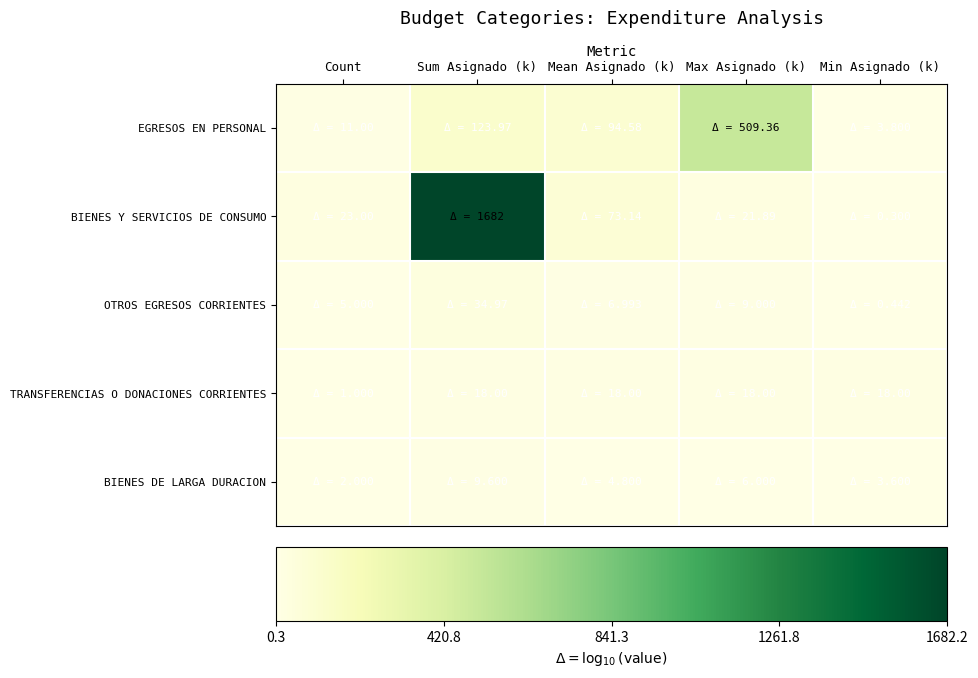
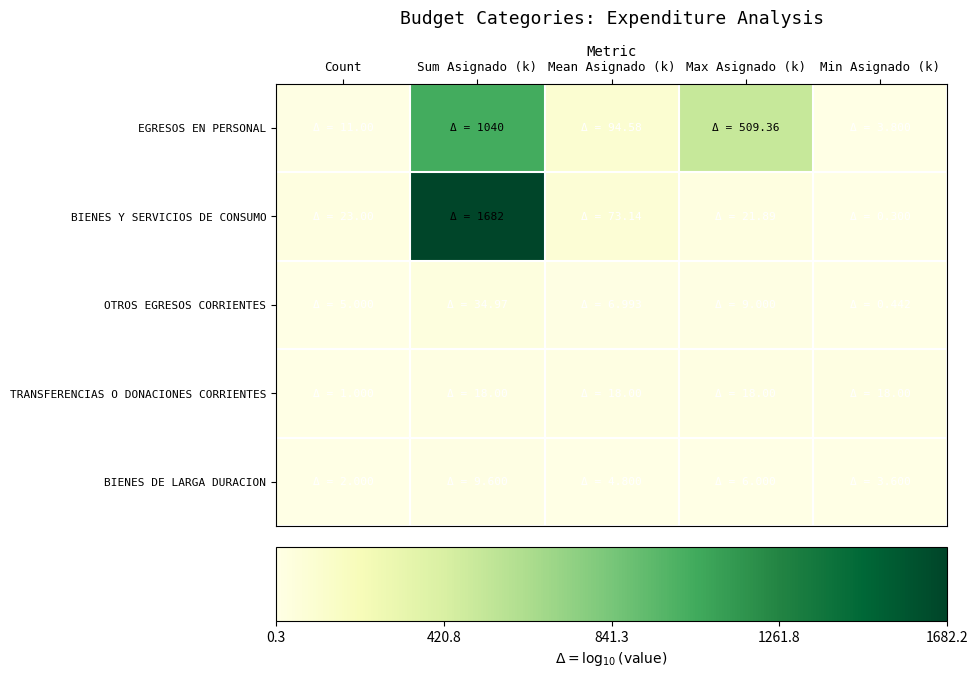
EGRESOS EN PERSONAL, Sum Asignado (k): 123.97 -> 1040
